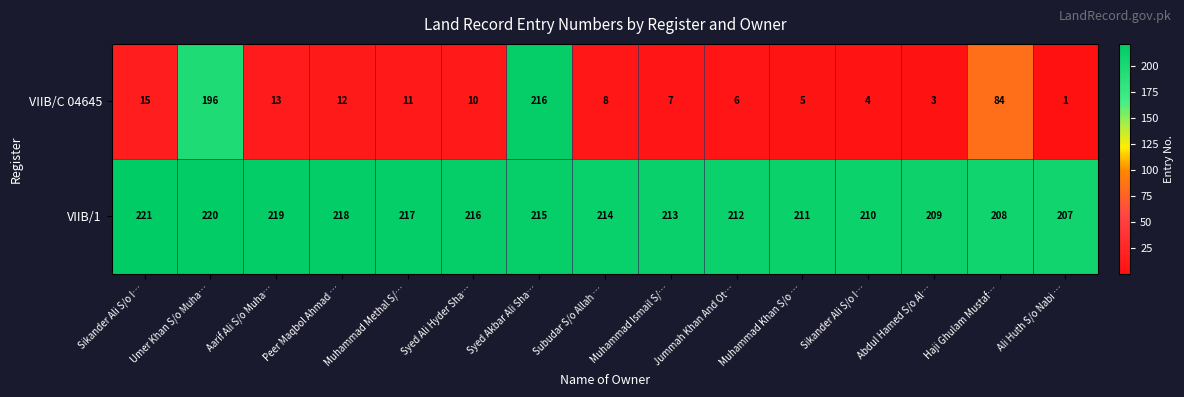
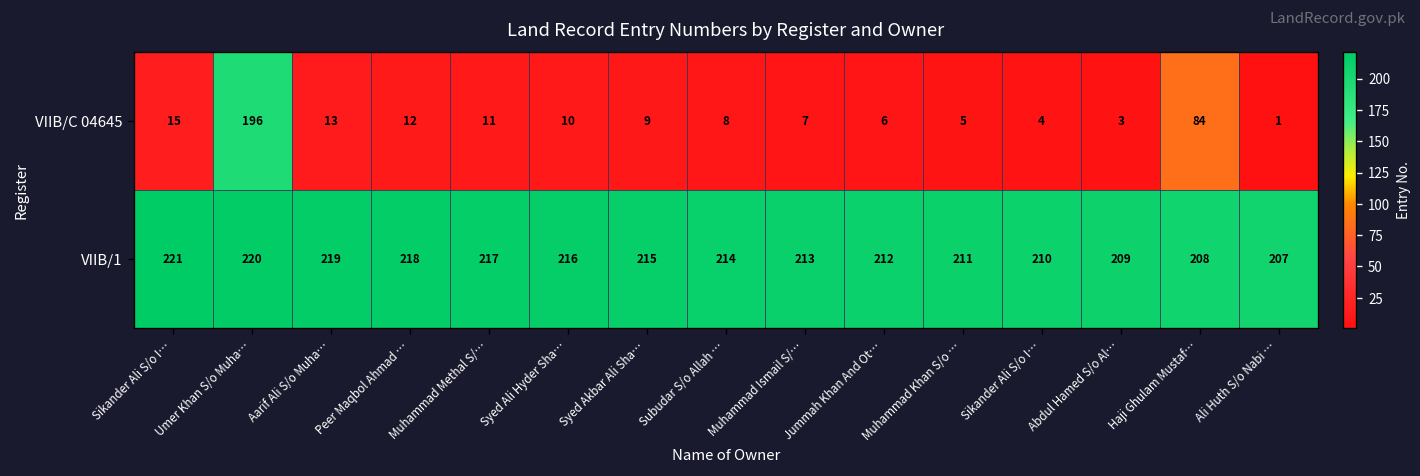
VIIB/C 04645, Syed Akbar Ali Sha…: 216 -> 9
